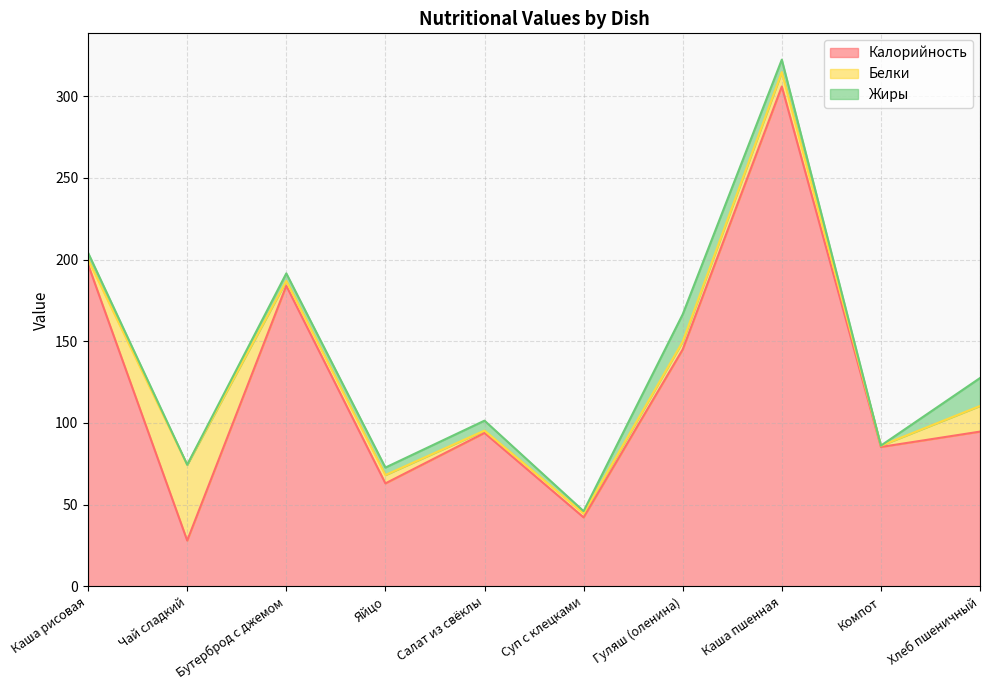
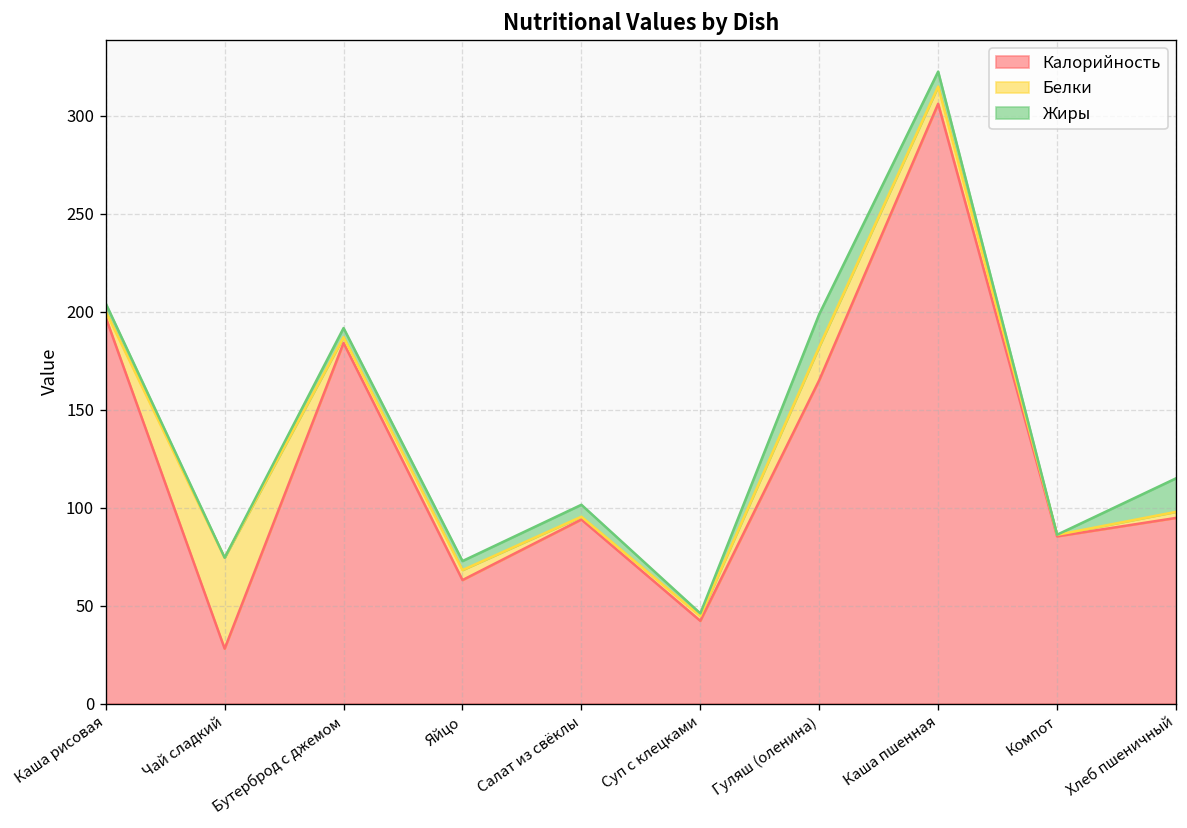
Калорийность, Гуляш (оленина): 145 -> 165
Белки, Гуляш (оленина): 5 -> 17
Белки, Хлеб пшеничный: 16 -> 3
